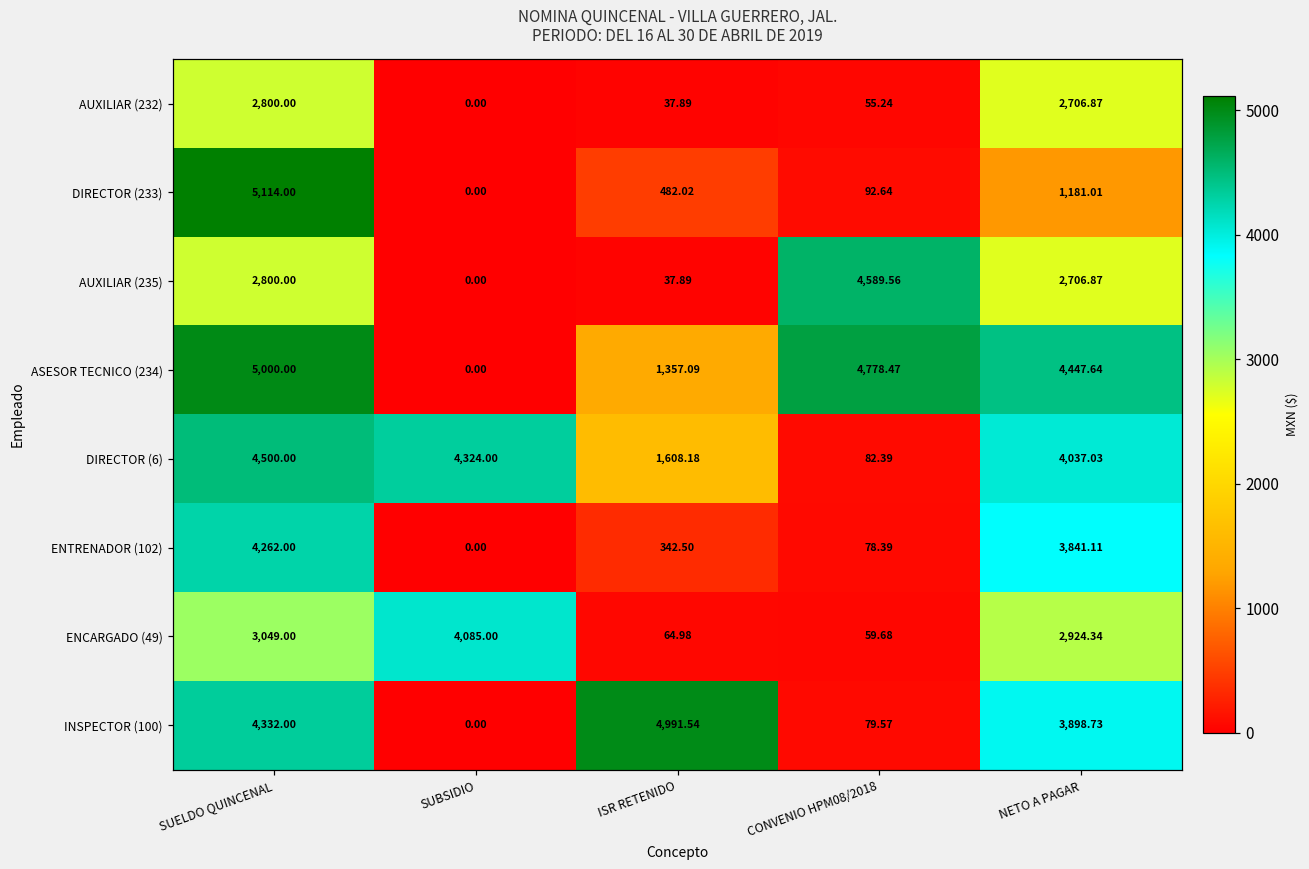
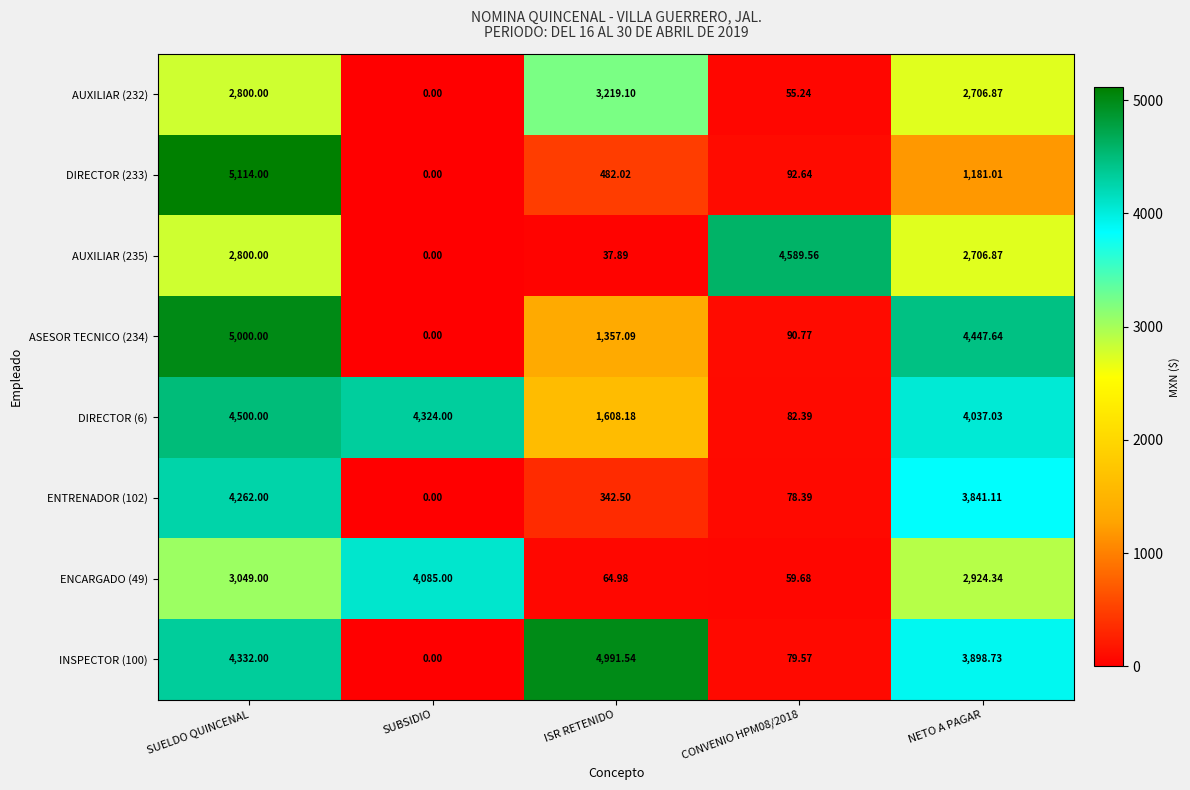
AUXILIAR (232), ISR RETENIDO: 37.89 -> 3,219.10
ASESOR TECNICO (234), CONVENIO HPM08/2018: 4,778.47 -> 90.77
